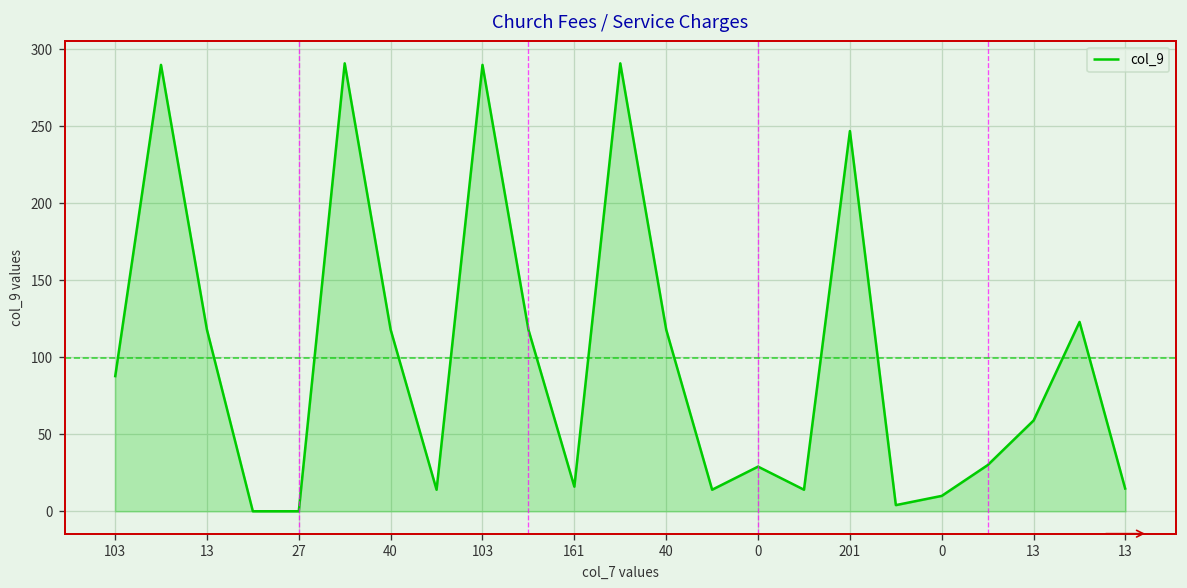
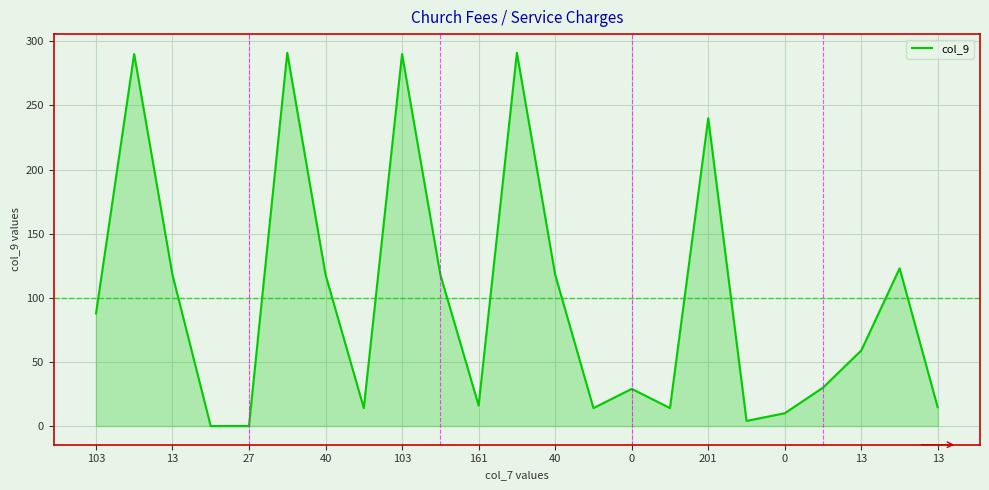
201: 247 -> 240
